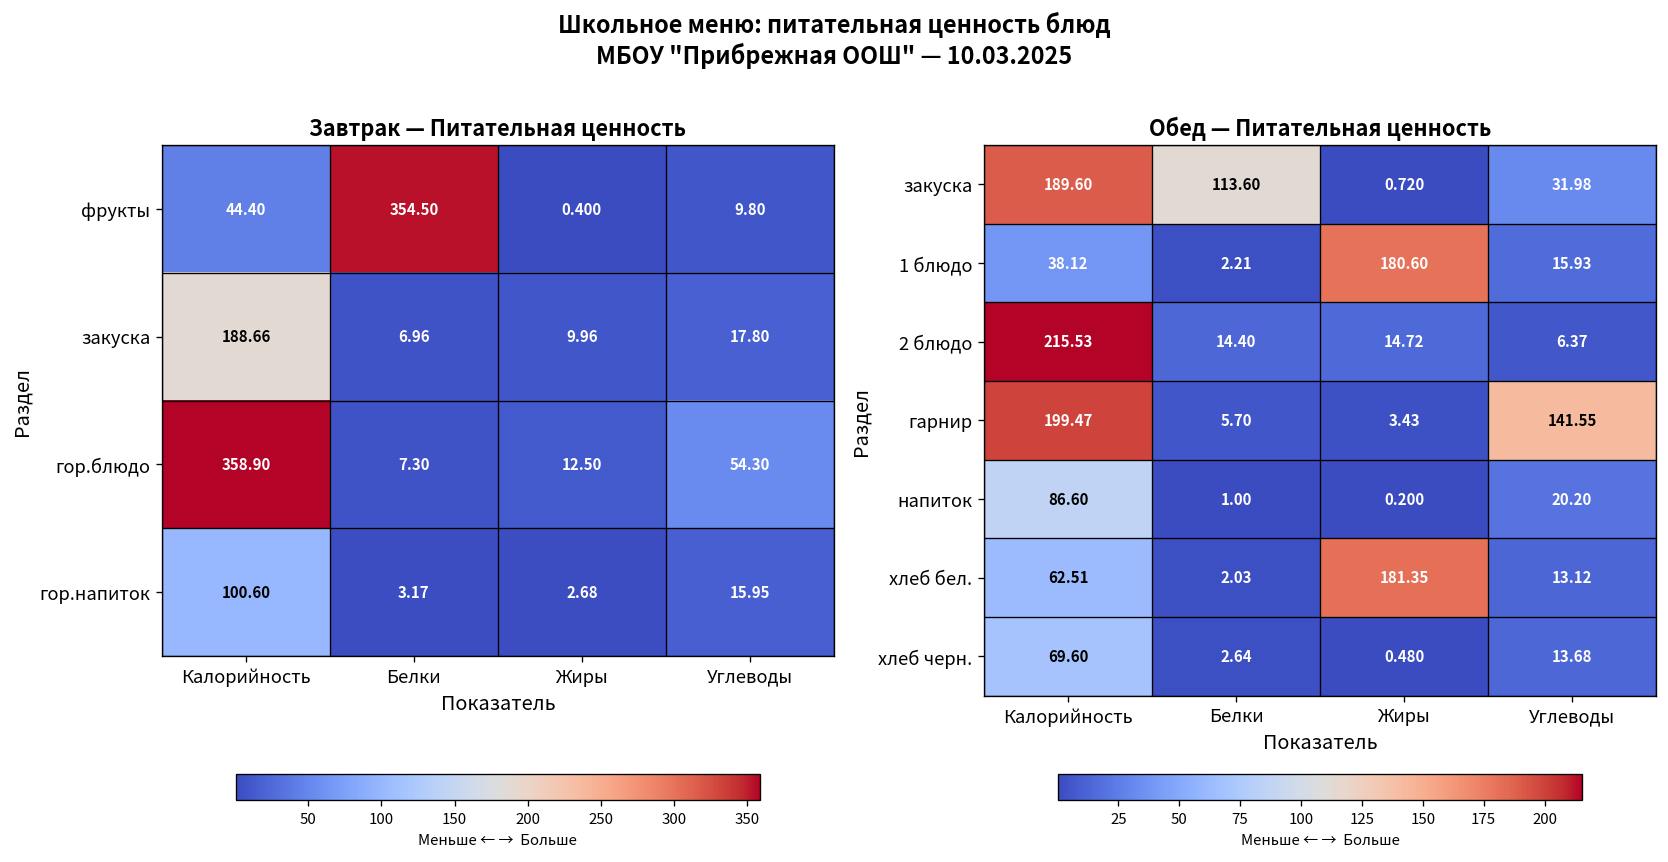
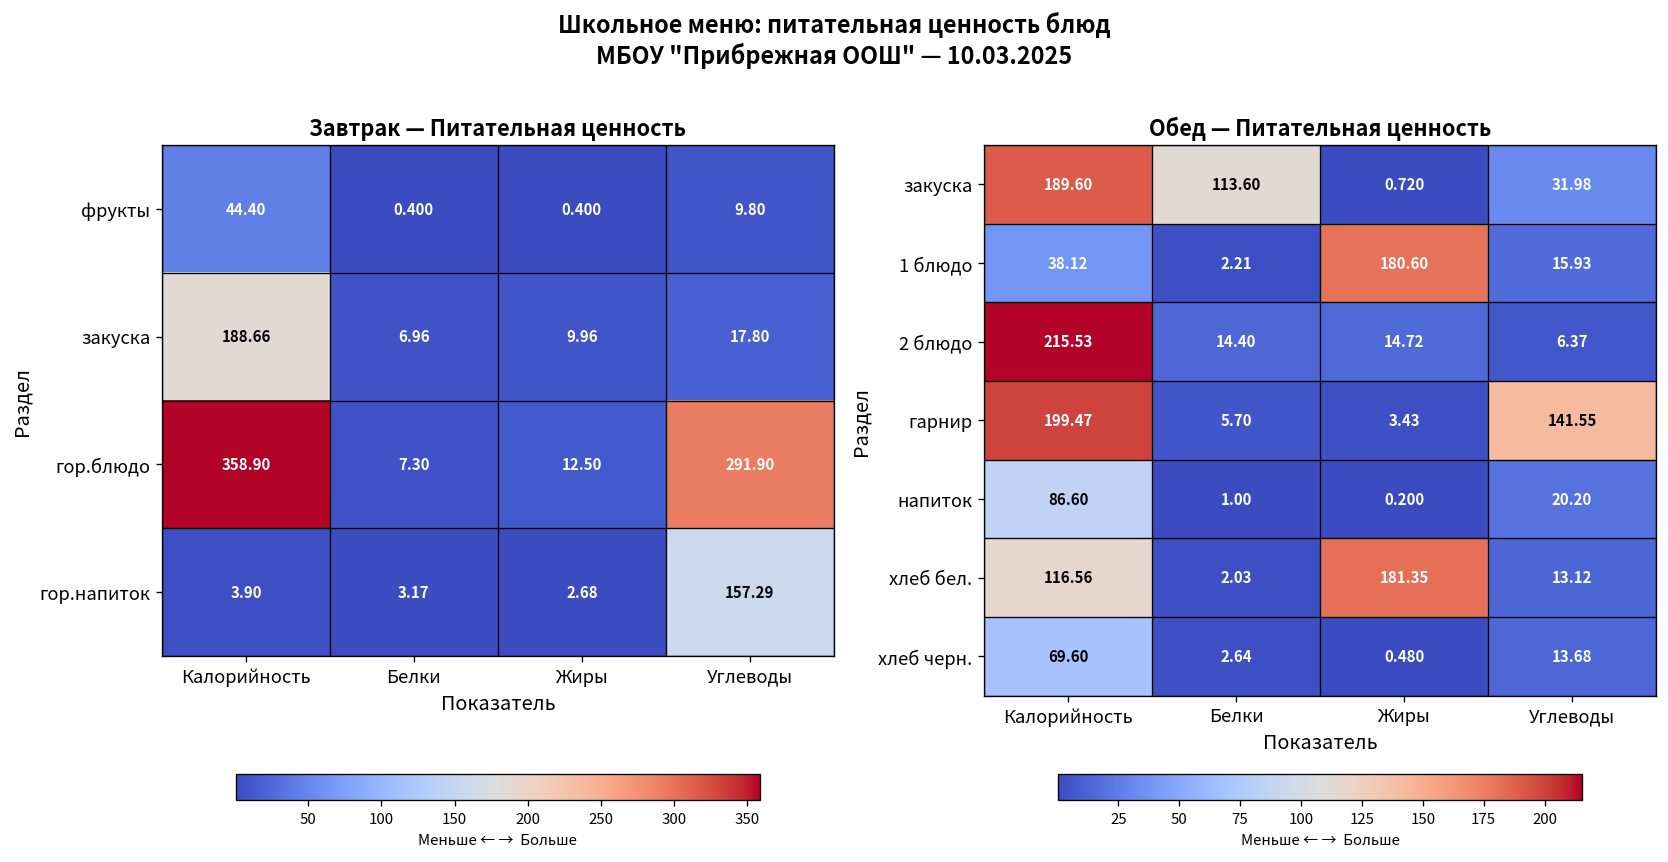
Завтрак — Питательная ценность, фрукты, Белки: 354.50 -> 0.400
Завтрак — Питательная ценность, гор.блюдо, Углеводы: 54.30 -> 291.90
Завтрак — Питательная ценность, гор.напиток, Калорийность: 100.60 -> 3.90
Завтрак — Питательная ценность, гор.напиток, Углеводы: 15.95 -> 157.29
Обед — Питательная ценность, хлеб бел., Калорийность: 62.51 -> 116.56
